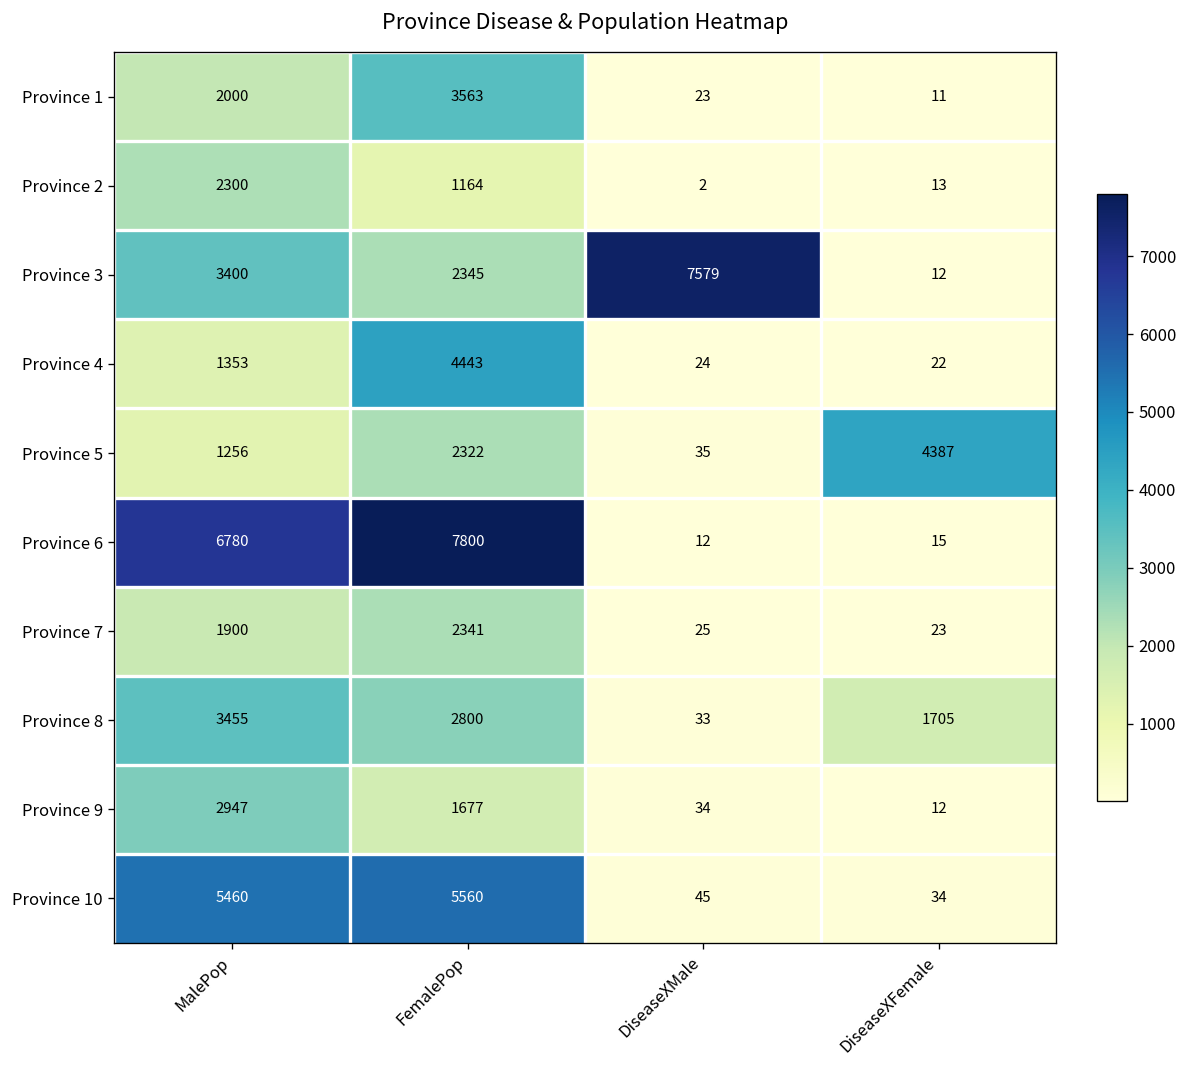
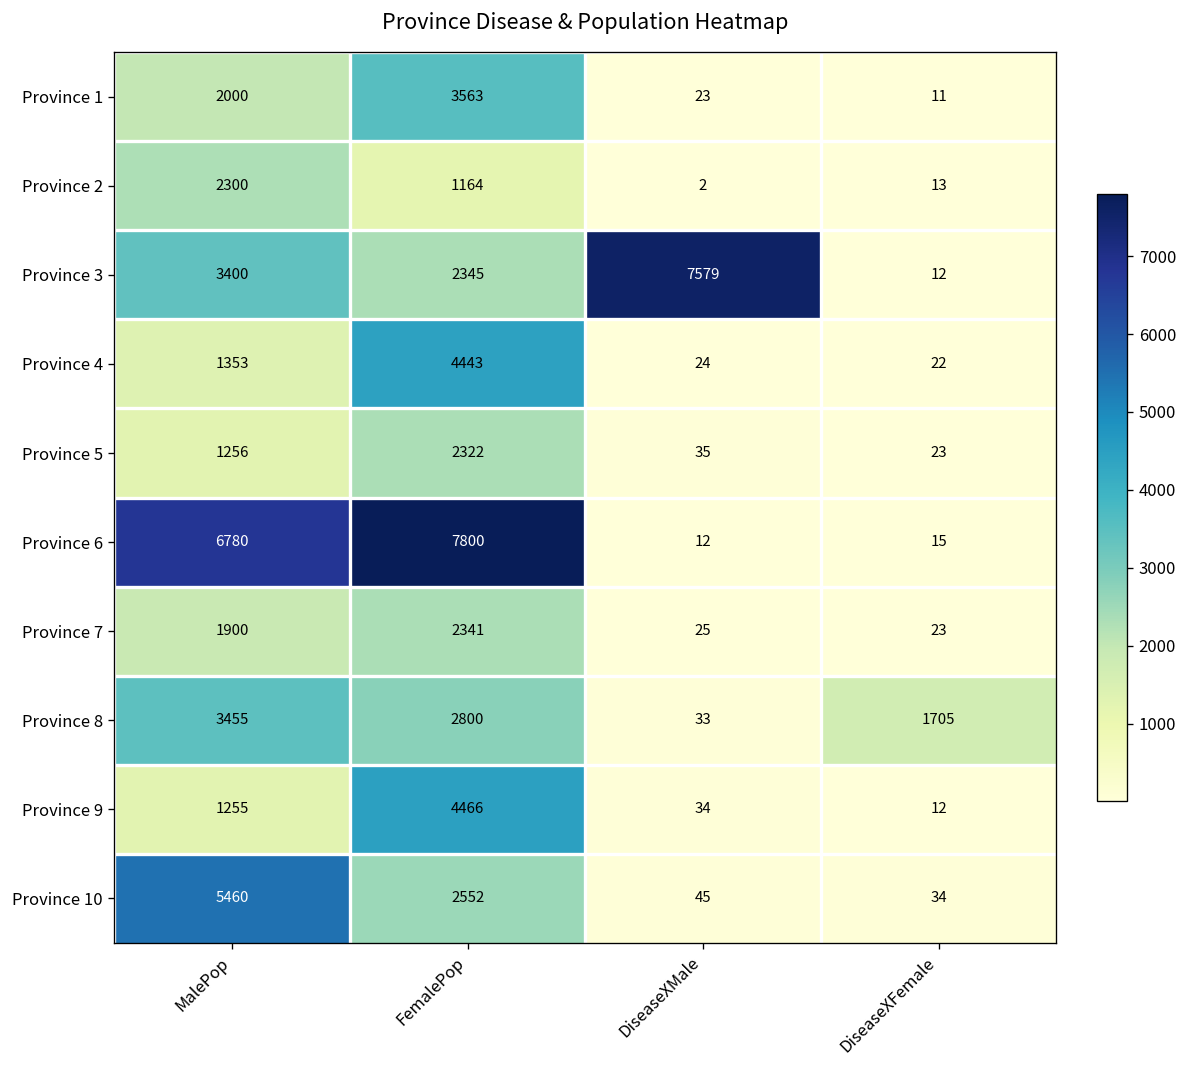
Province 5, DiseaseXFemale: 4387 -> 23
Province 9, MalePop: 2947 -> 1255
Province 9, FemalePop: 1677 -> 4466
Province 10, FemalePop: 5560 -> 2552
